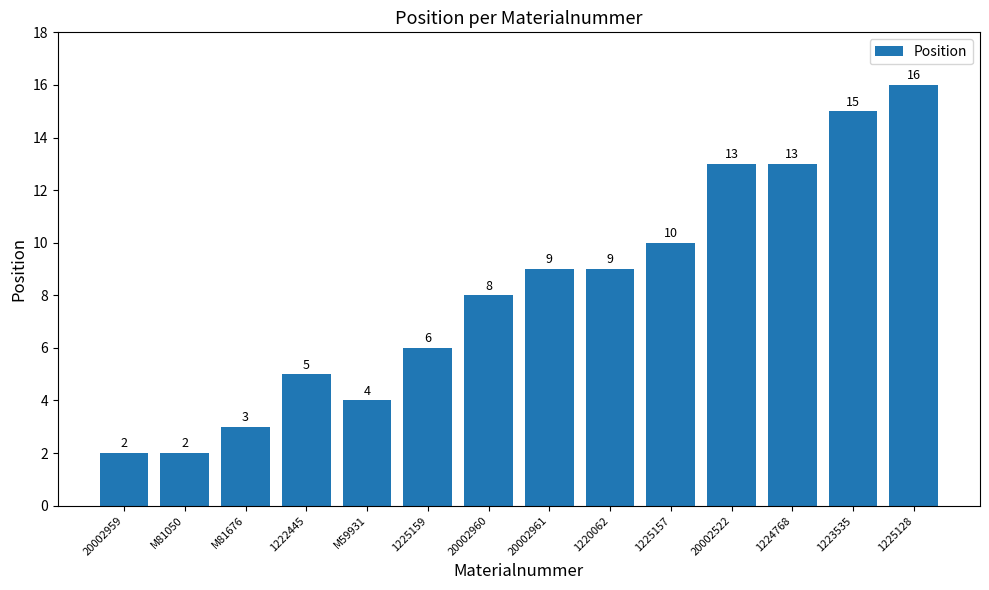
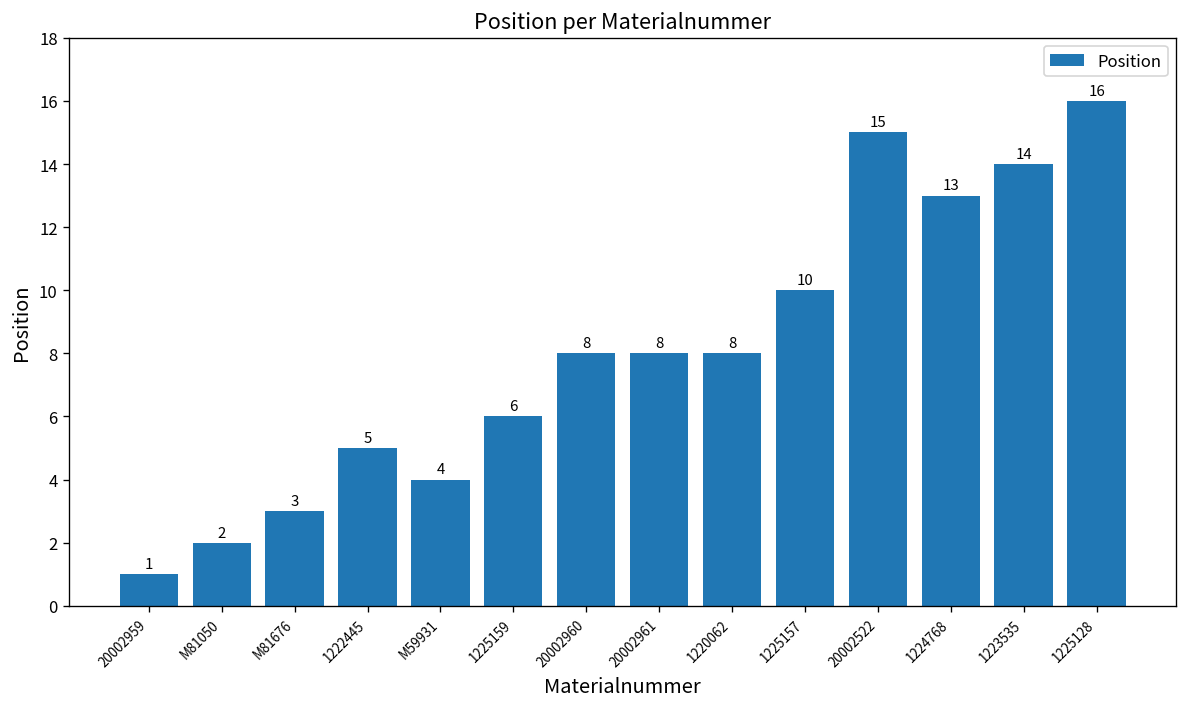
20002959: 2 -> 1
20002961: 9 -> 8
1220062: 9 -> 8
20002522: 13 -> 15
1223535: 15 -> 14
